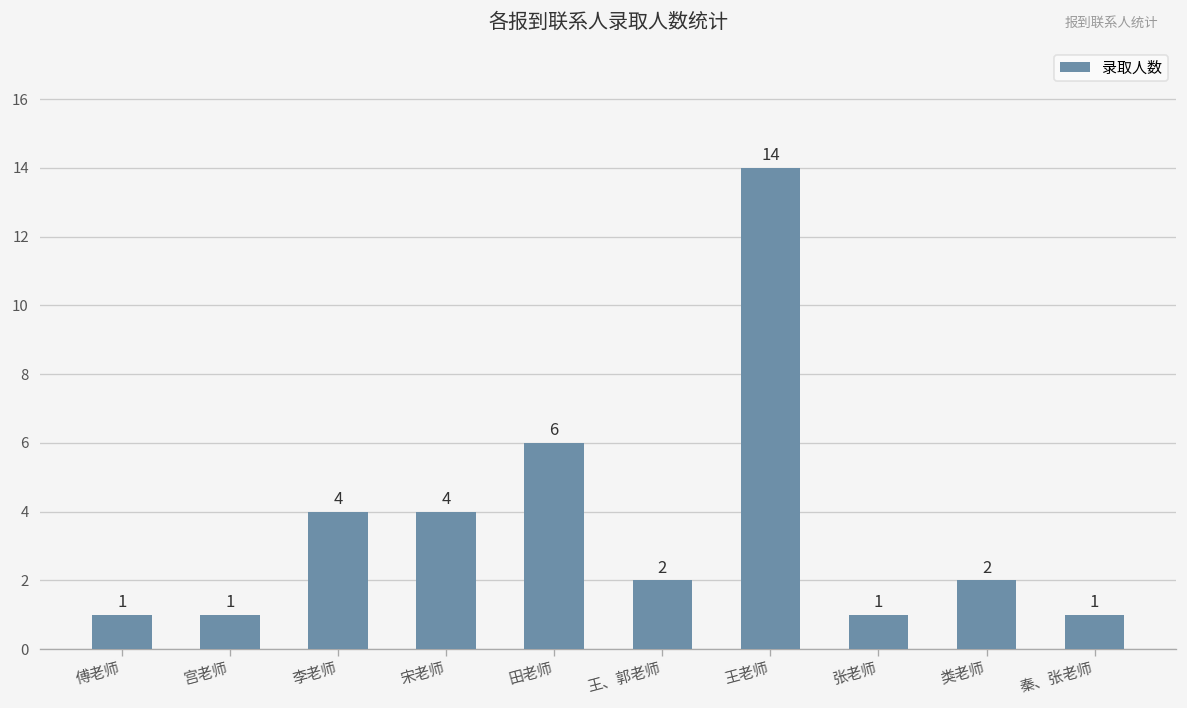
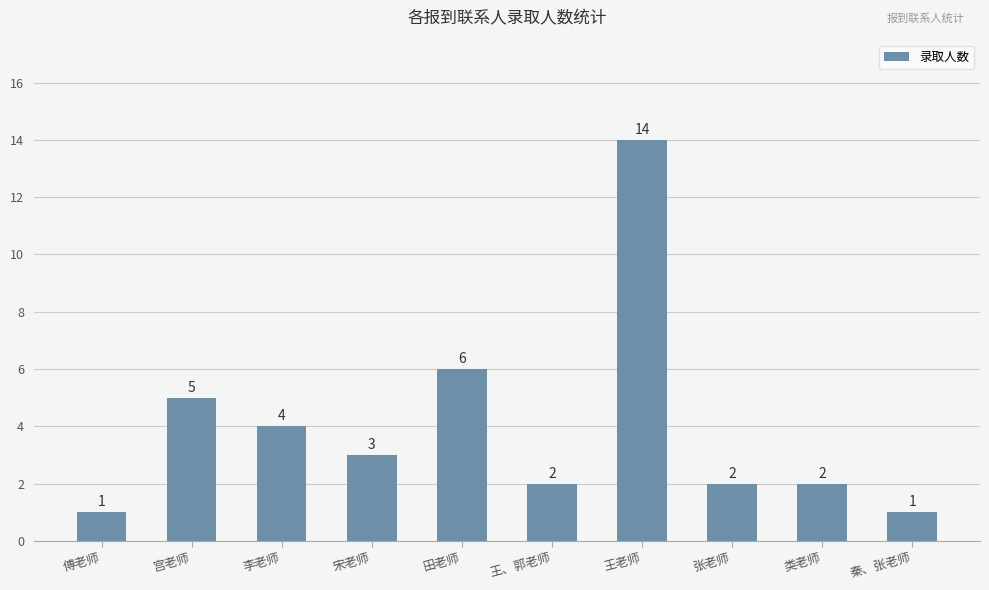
宫老师: 1 -> 5
宋老师: 4 -> 3
张老师: 1 -> 2
